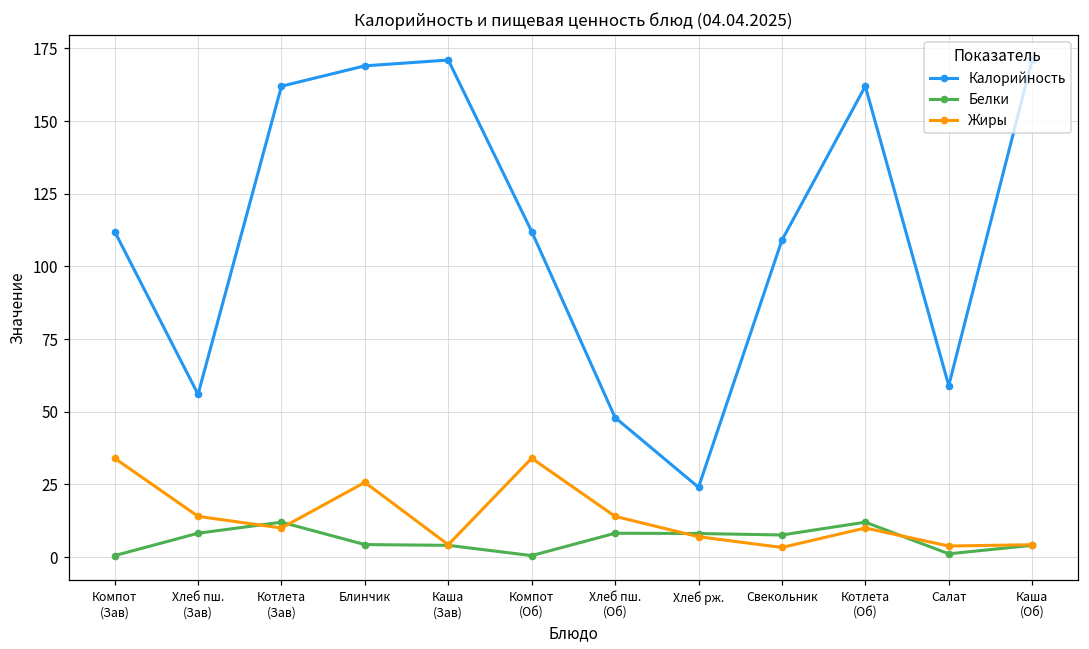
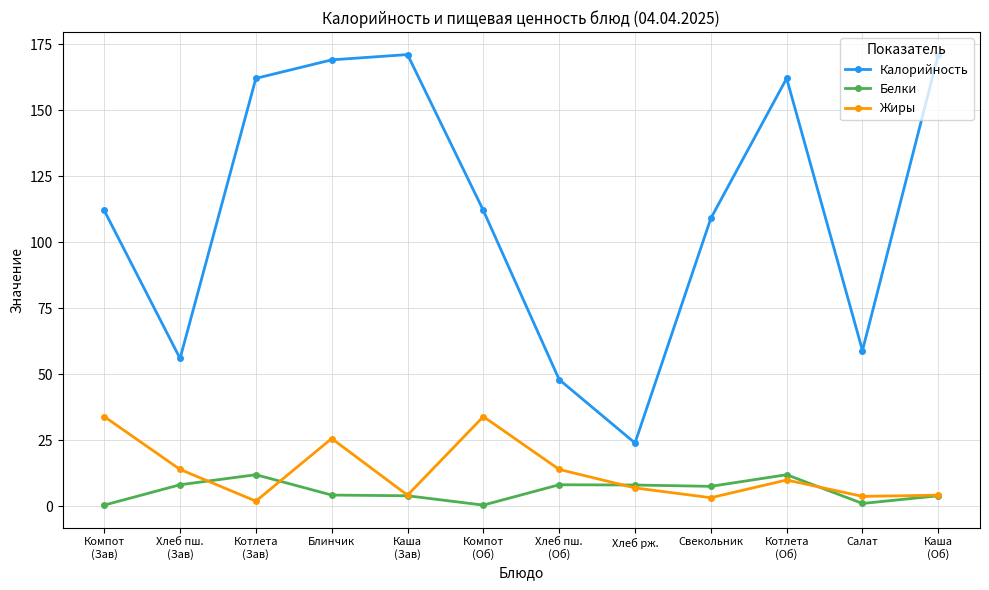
Жиры, Котлета (Зав): 10 -> 2
